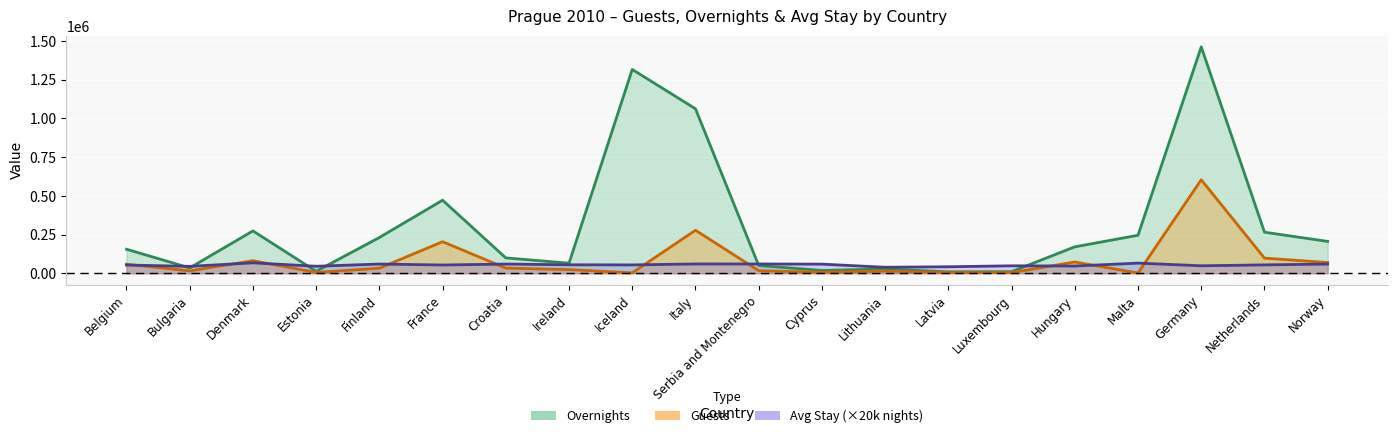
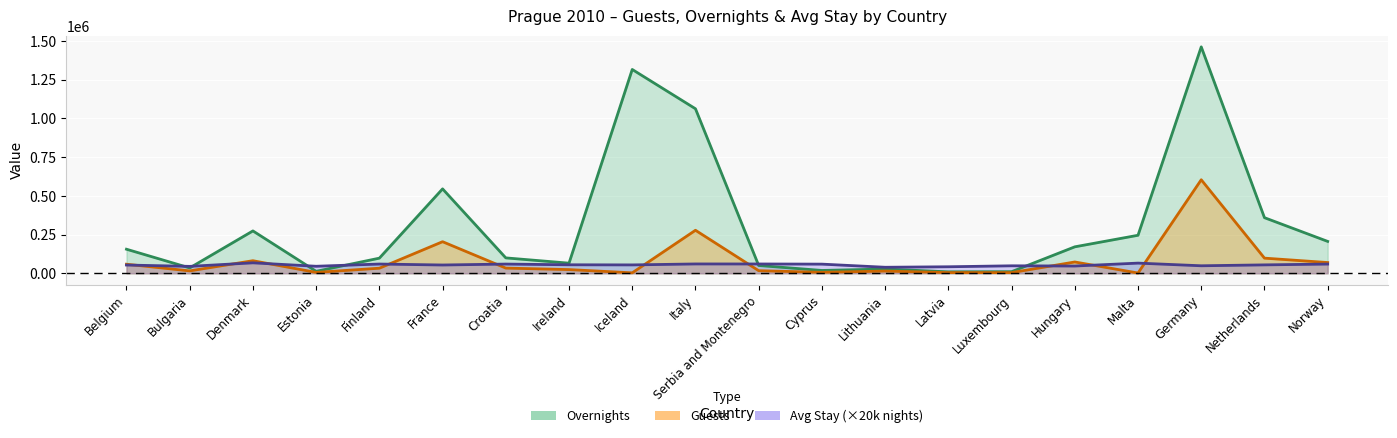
Overnights, Finland: 230000 -> 100000
Overnights, France: 470000 -> 540000
Overnights, Netherlands: 260000 -> 360000
